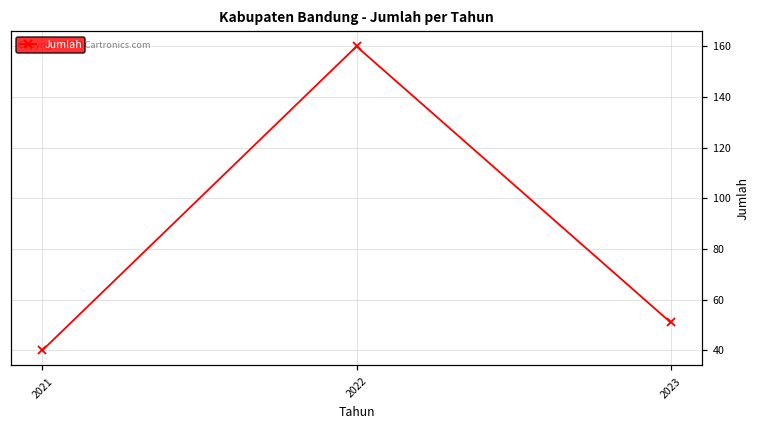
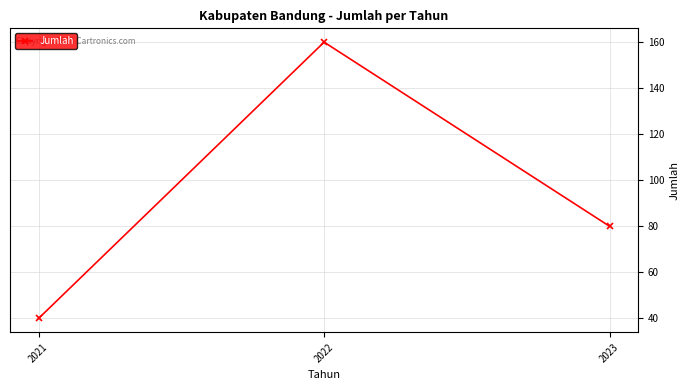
2023: 51 -> 80
